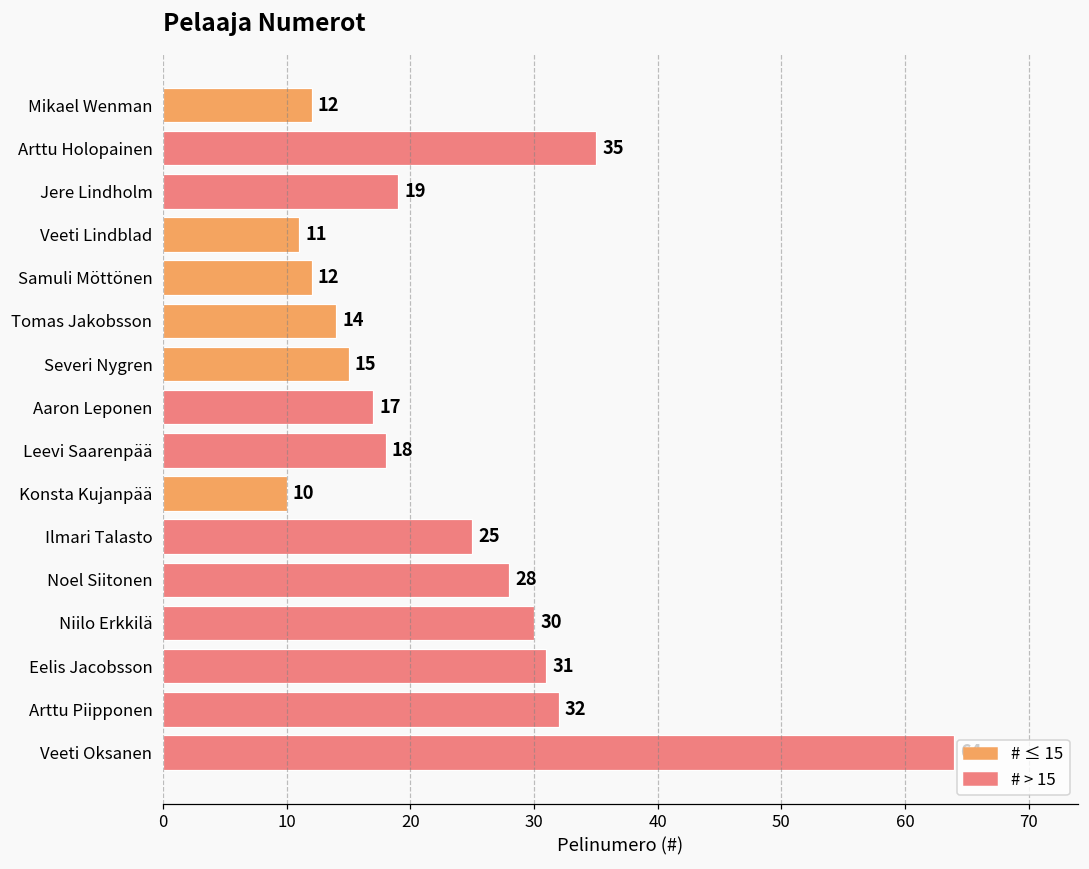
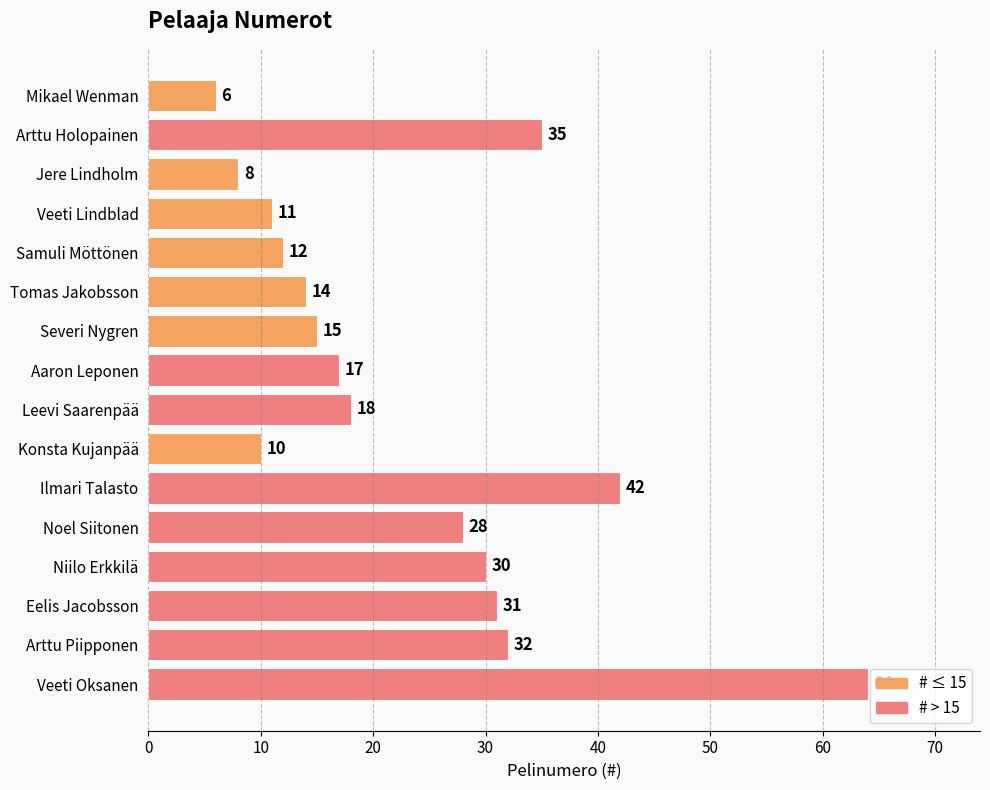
Mikael Wenman: 12 -> 6
Jere Lindholm: 19 -> 8
Ilmari Talasto: 25 -> 42
